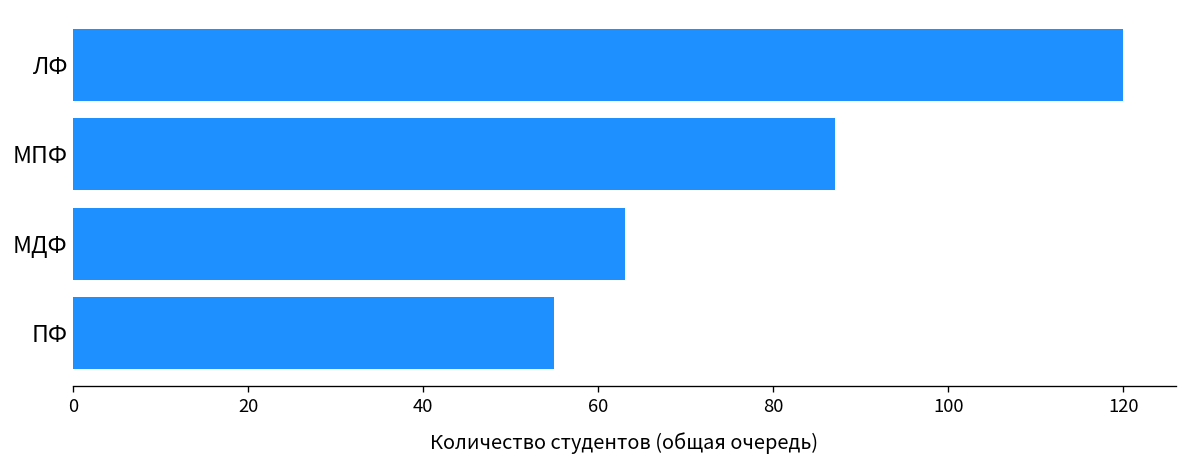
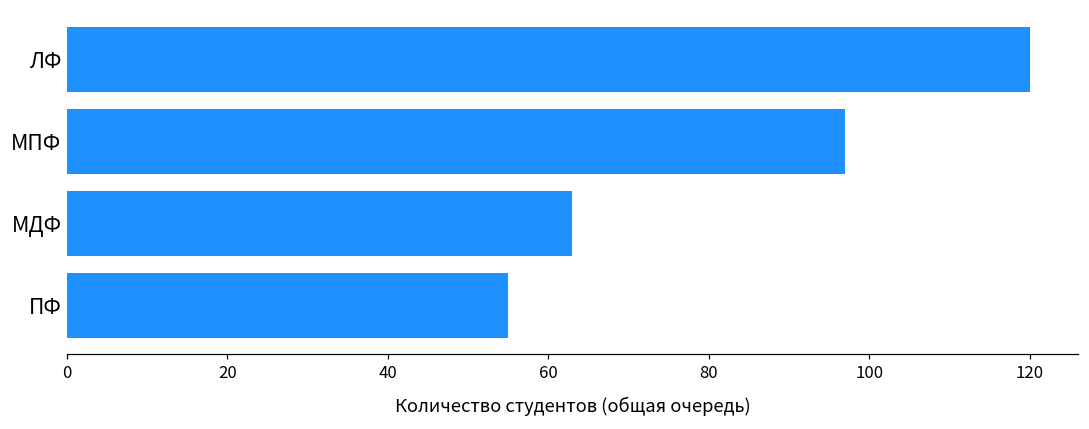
МПФ: 87 -> 97
